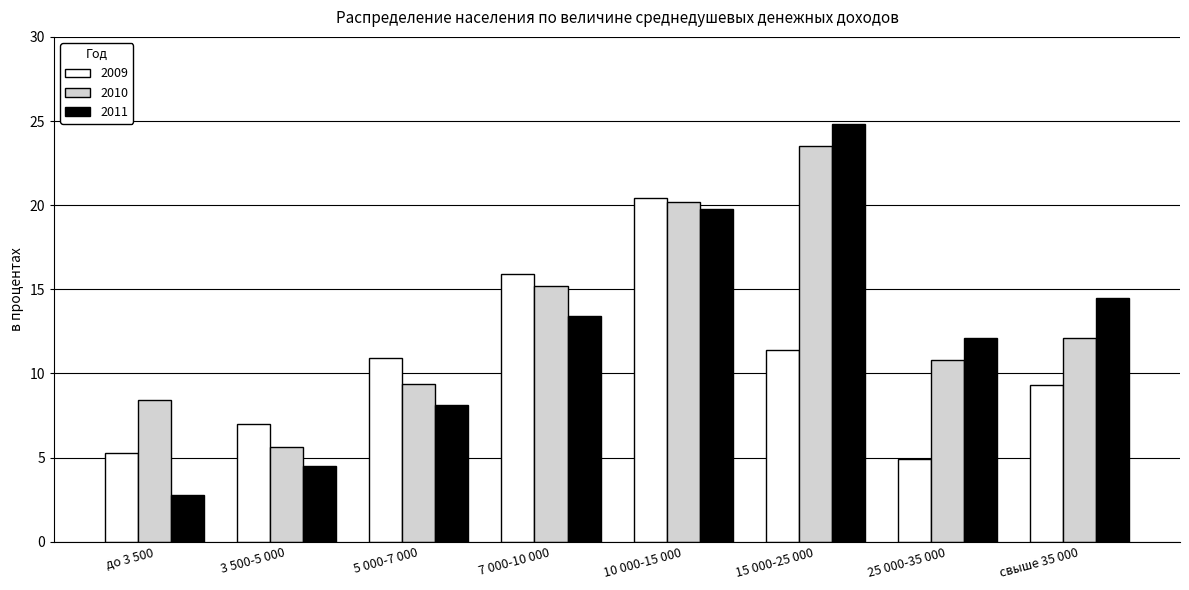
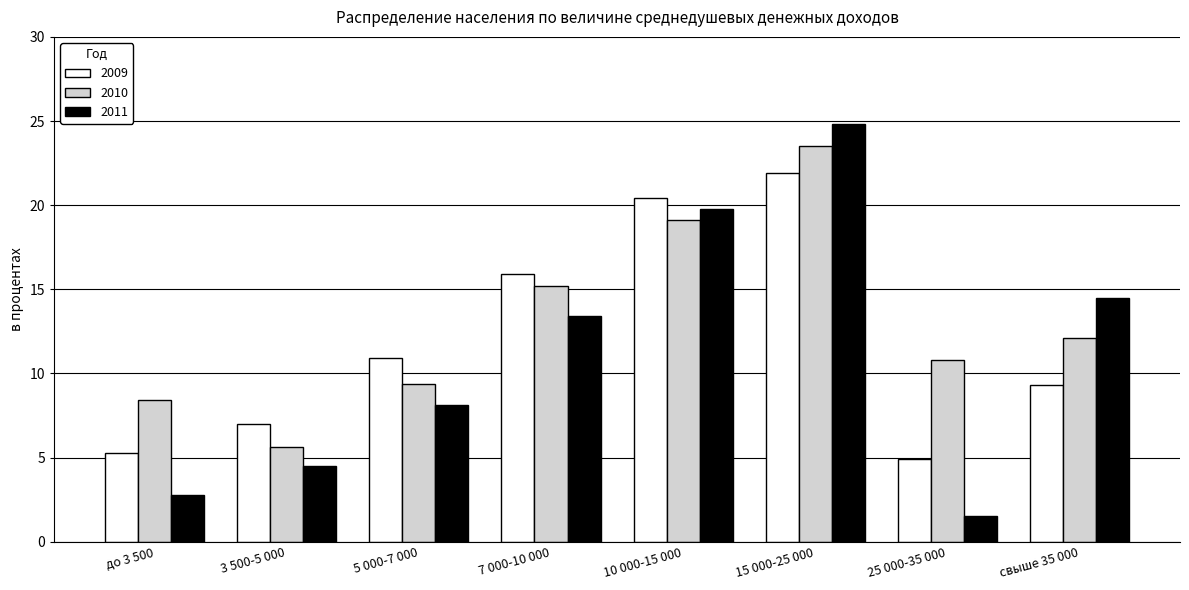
2010, 10 000-15 000: 20.2 -> 19.1
2009, 15 000-25 000: 11.4 -> 21.9
2011, 25 000-35 000: 12.1 -> 1.5
